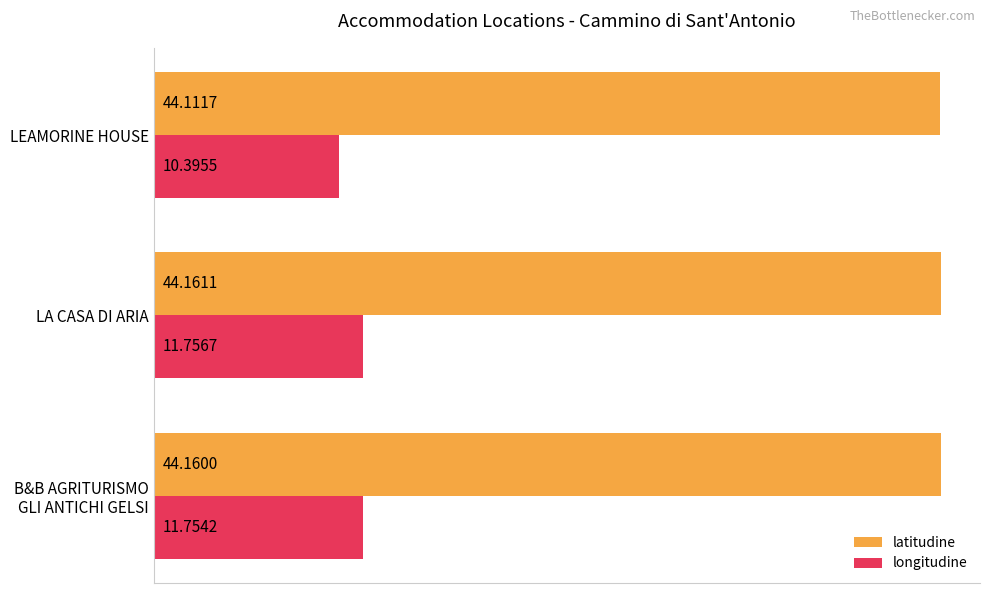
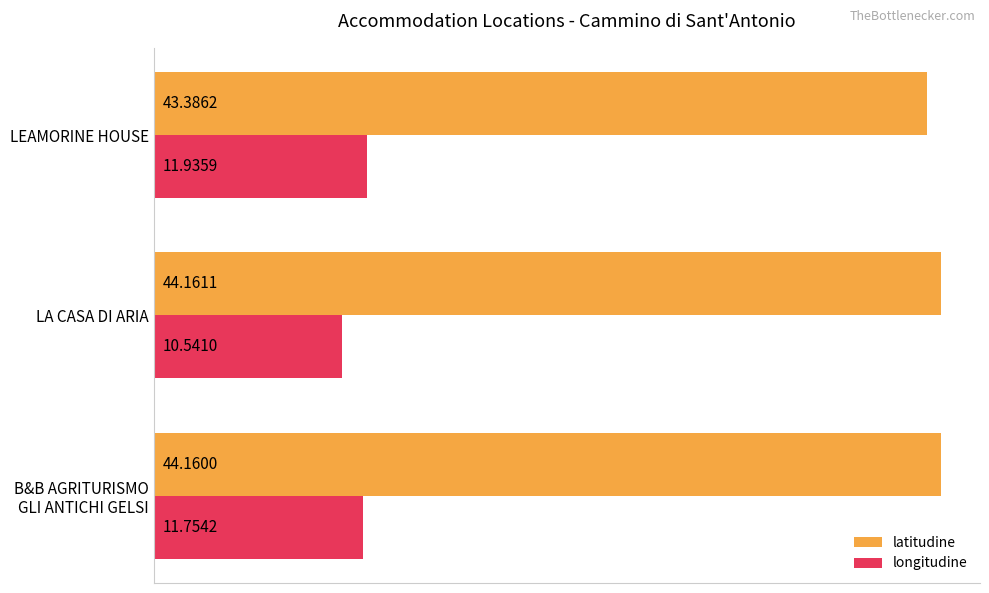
latitudine, LEAMORINE HOUSE: 44.1117 -> 43.3862
longitudine, LEAMORINE HOUSE: 10.3955 -> 11.9359
longitudine, LA CASA DI ARIA: 11.7567 -> 10.5410
